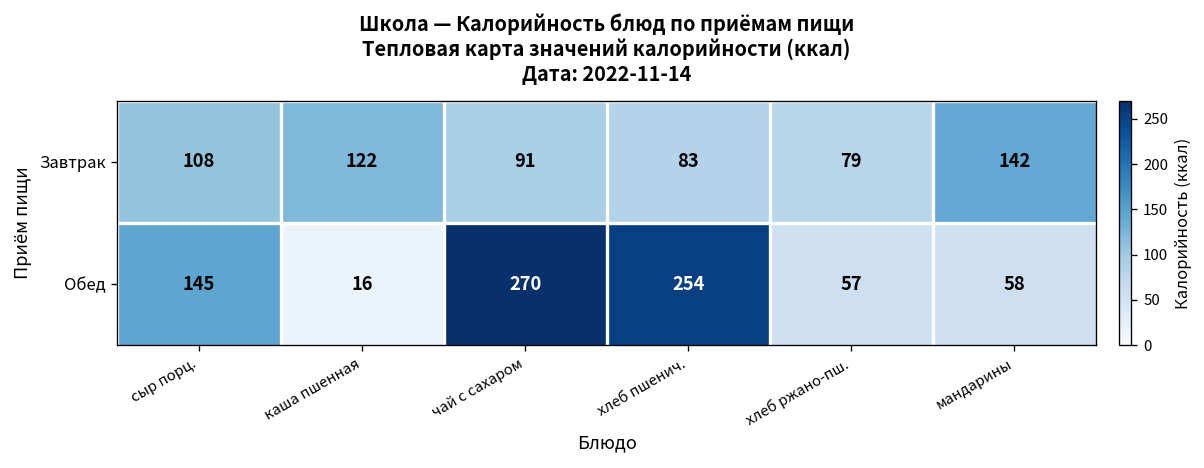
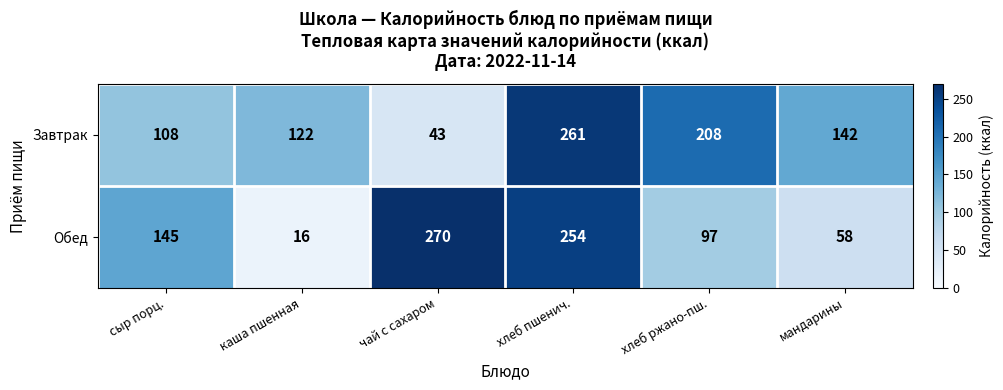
Завтрак, чай с сахаром: 91 -> 43
Завтрак, хлеб пшенич.: 83 -> 261
Завтрак, хлеб ржано-пш.: 79 -> 208
Обед, хлеб ржано-пш.: 57 -> 97
